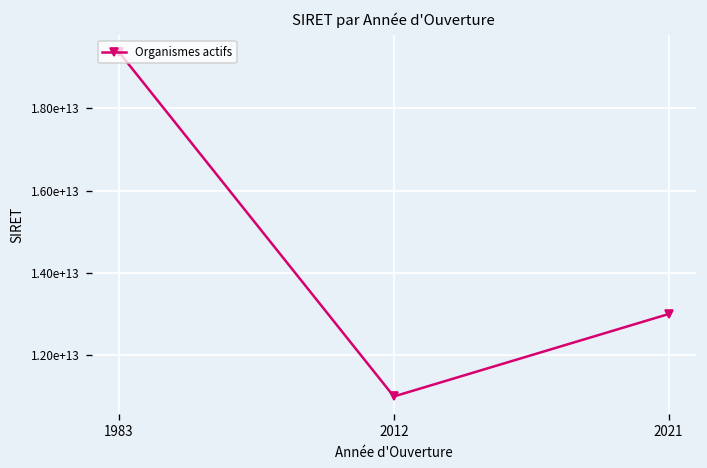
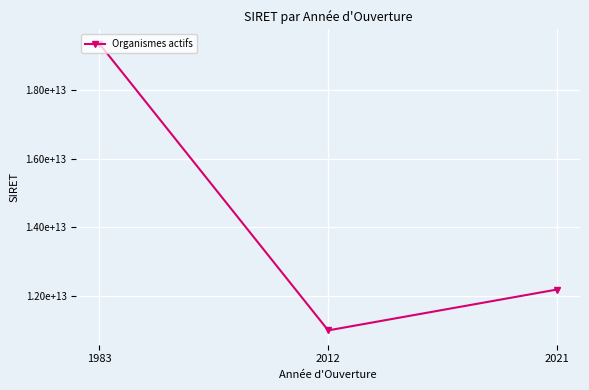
2021: 13000000000000 -> 12200000000000
